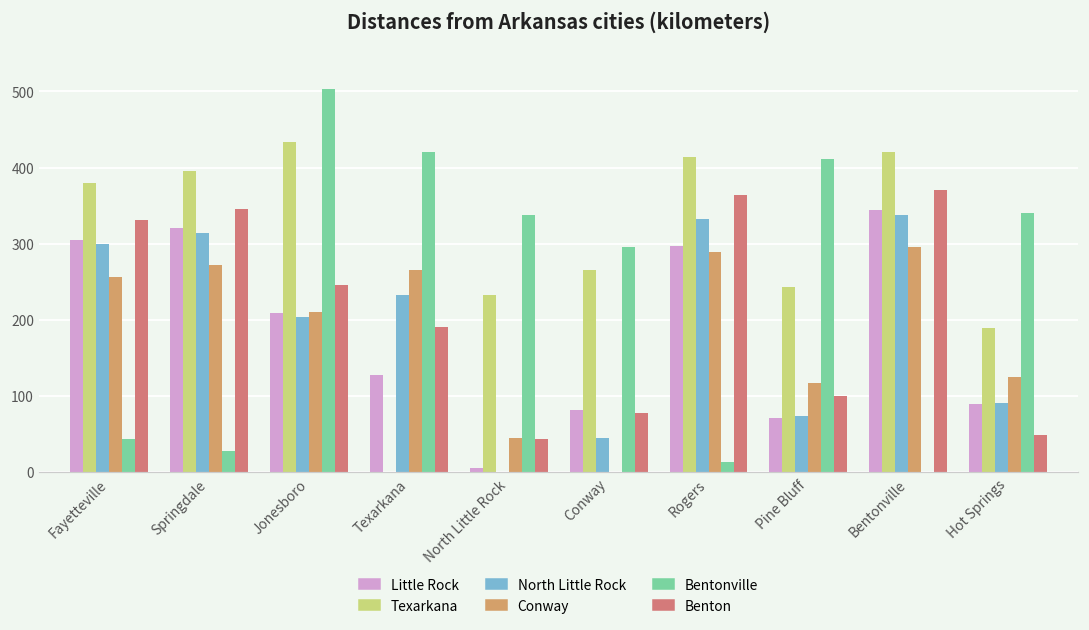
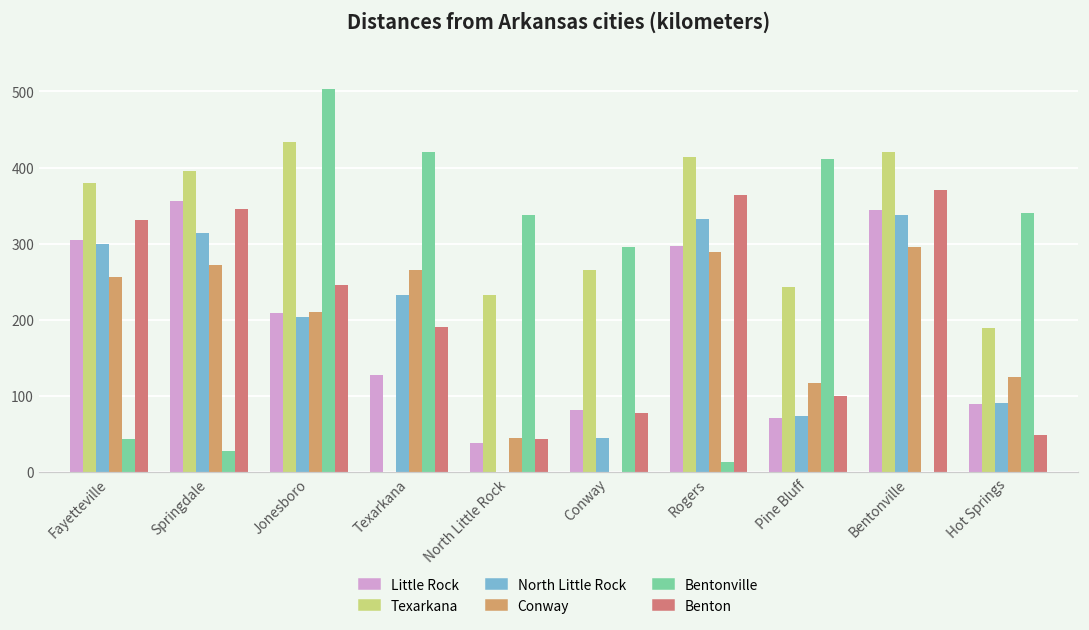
Little Rock, Springdale: 320 -> 360
Little Rock, North Little Rock: 10 -> 40
